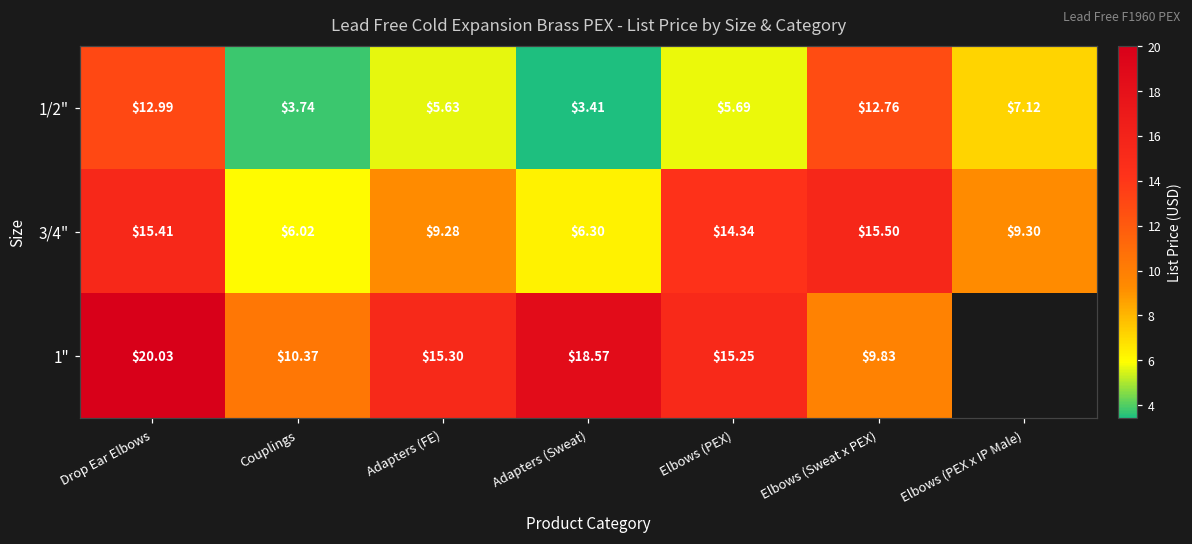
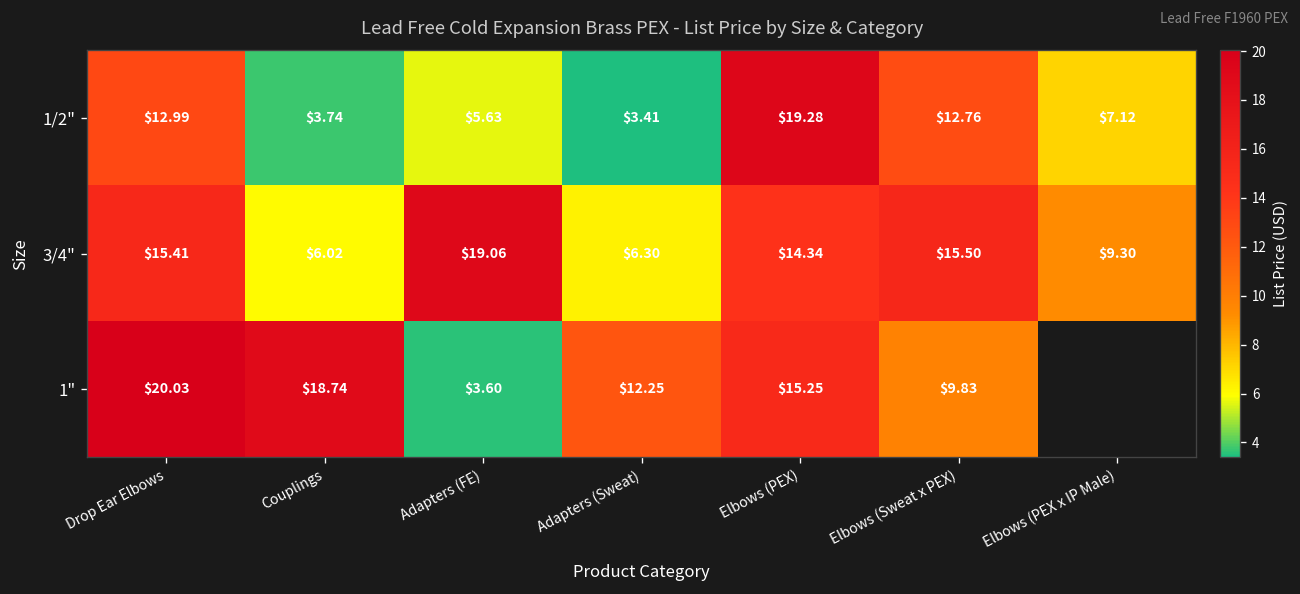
1/2", Elbows (PEX): $5.69 -> $19.28
3/4", Adapters (FE): $9.28 -> $19.06
1", Couplings: $10.37 -> $18.74
1", Adapters (FE): $15.30 -> $3.60
1", Adapters (Sweat): $18.57 -> $12.25
